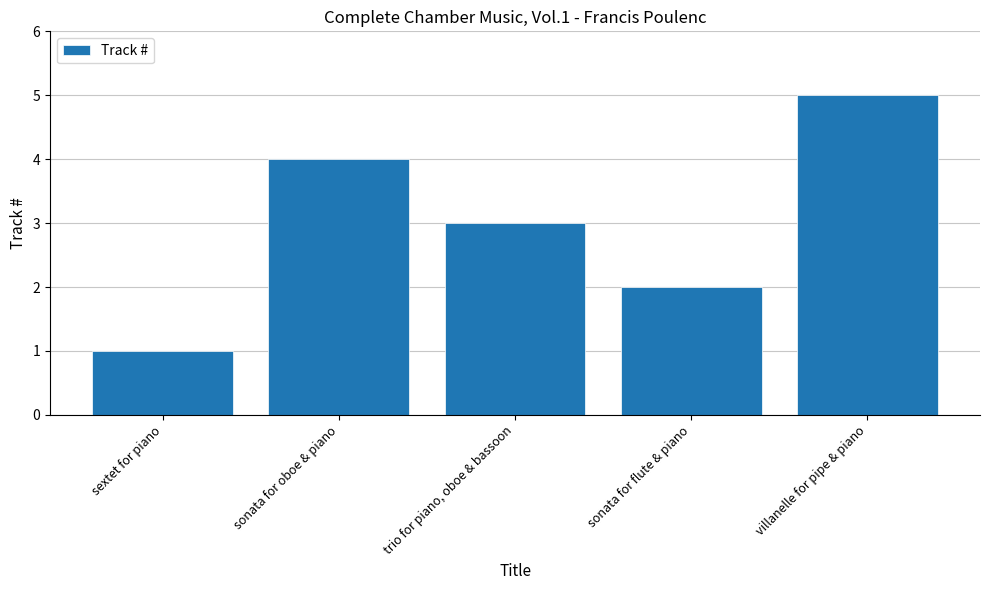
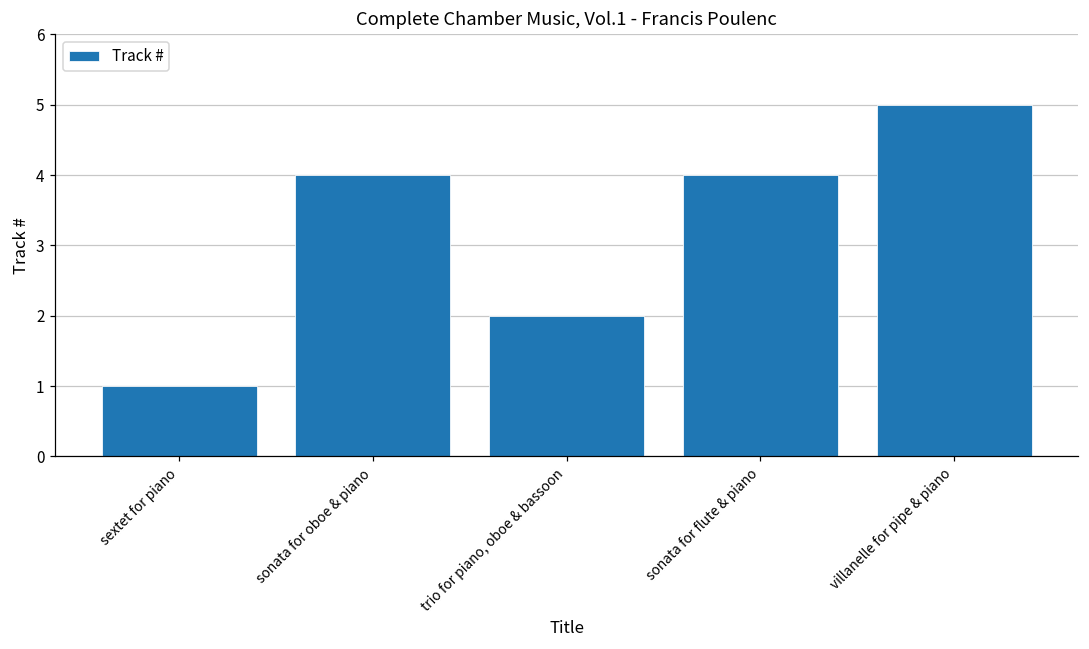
trio for piano, oboe & bassoon: 3 -> 2
sonata for flute & piano: 2 -> 4
